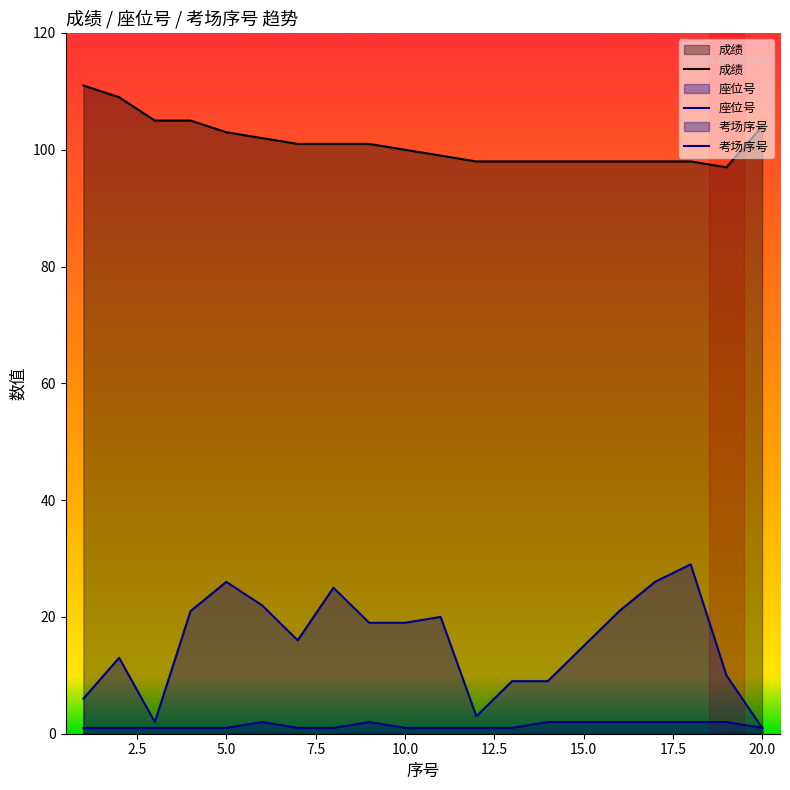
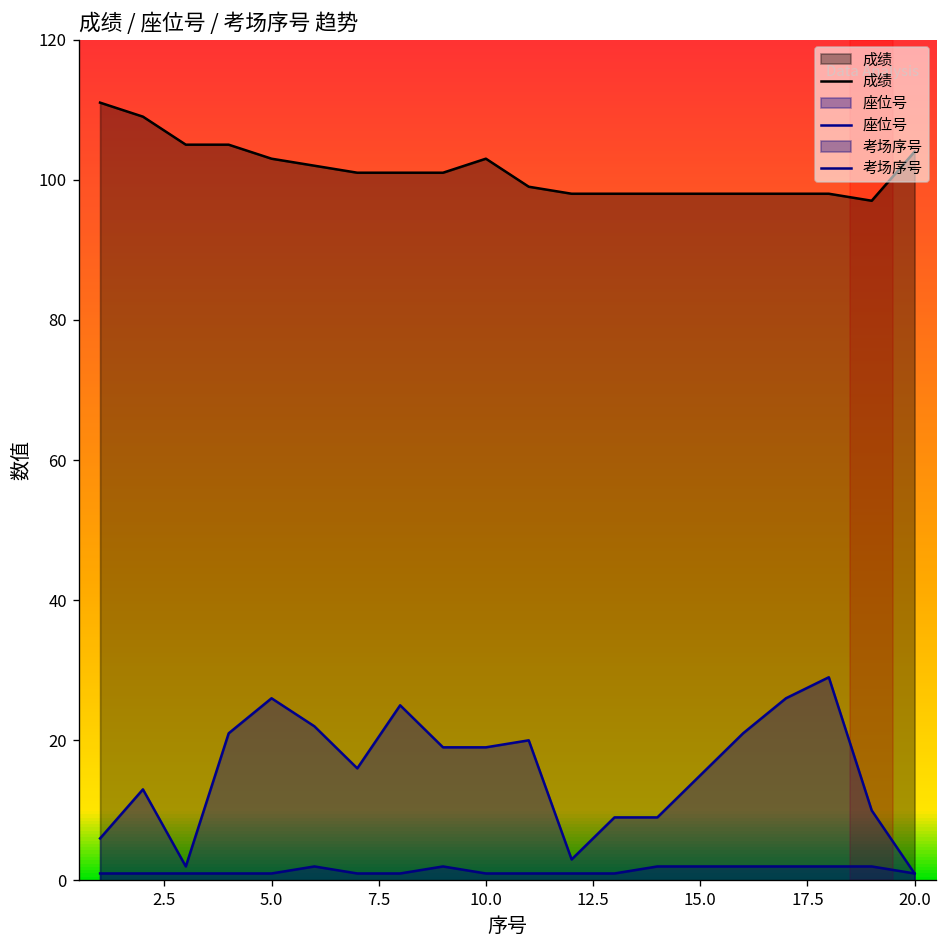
成绩, 10.0: 100 -> 103
